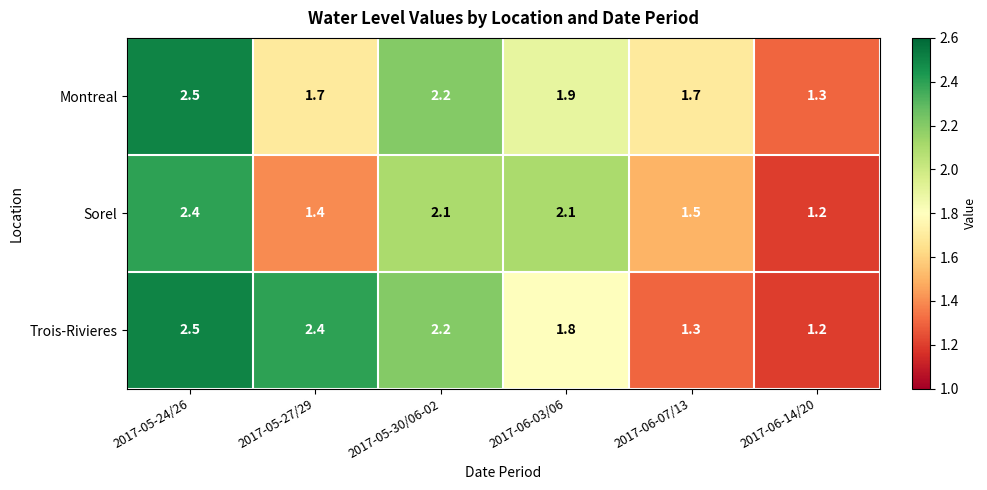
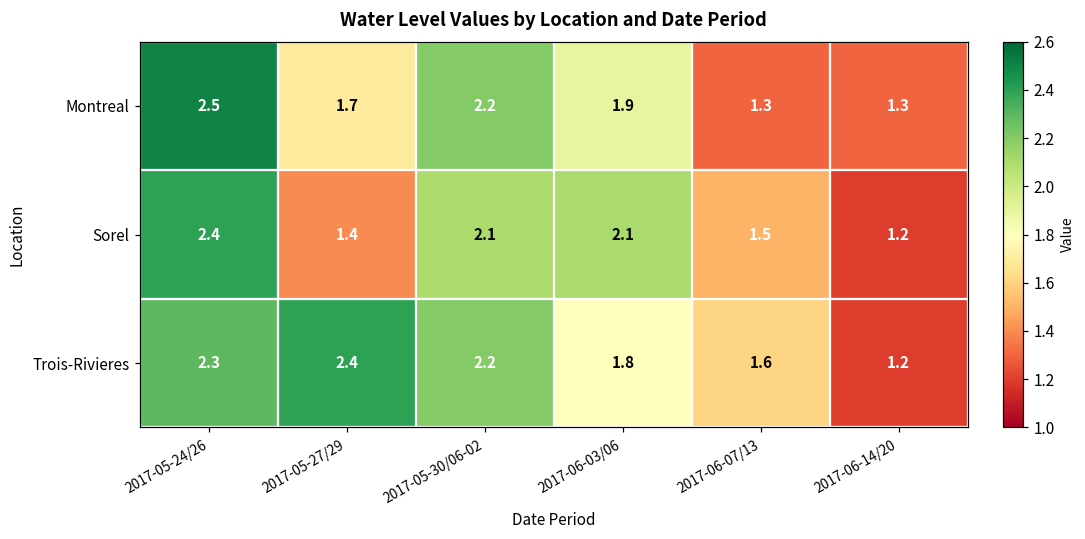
Montreal, 2017-06-07/13: 1.7 -> 1.3
Trois-Rivieres, 2017-05-24/26: 2.5 -> 2.3
Trois-Rivieres, 2017-06-07/13: 1.3 -> 1.6
